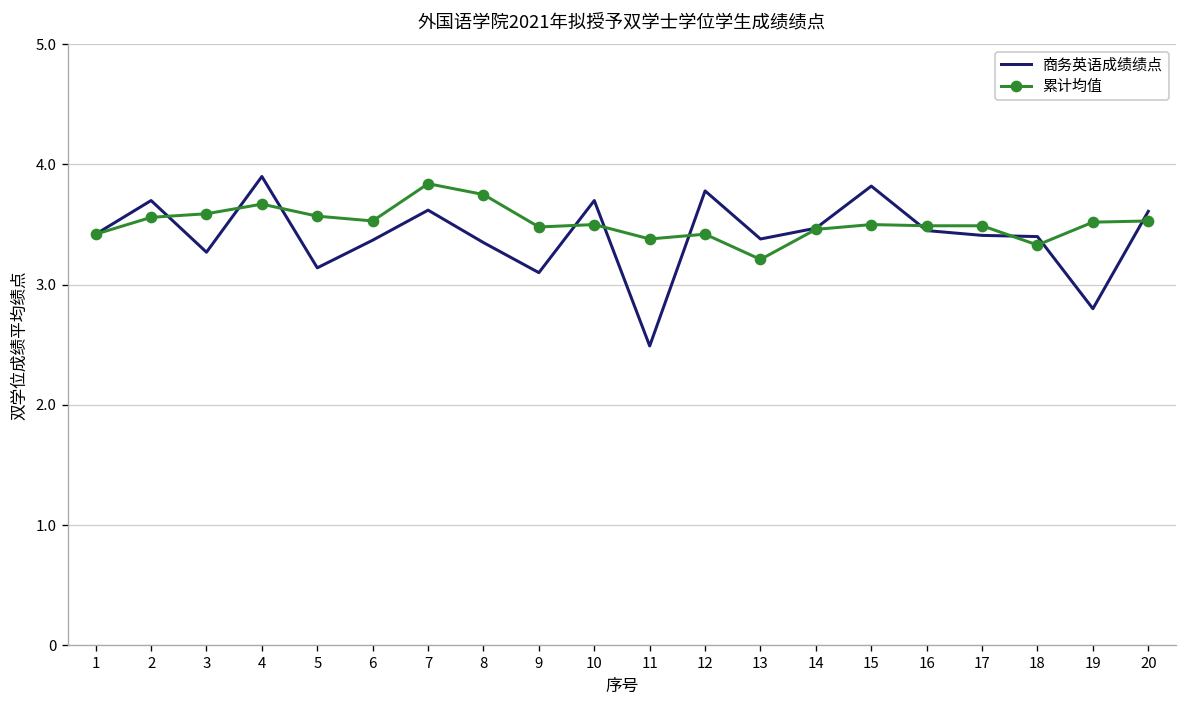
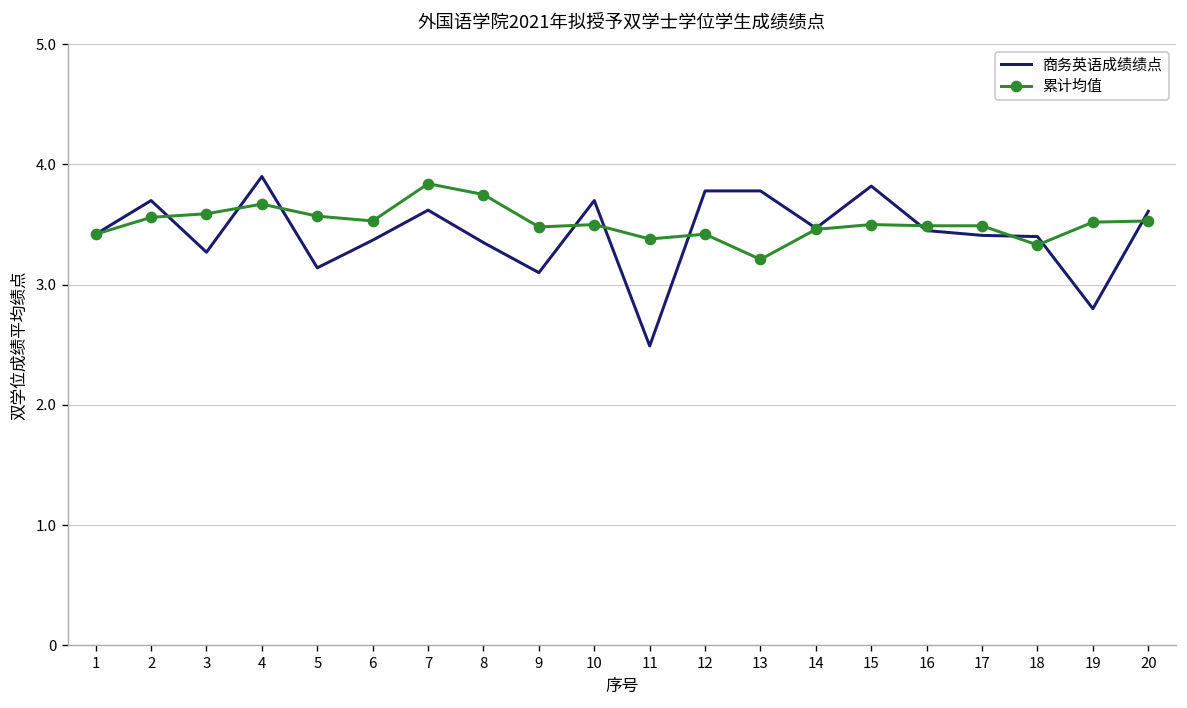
商务英语成绩绩点, 13: 3.38 -> 3.78
